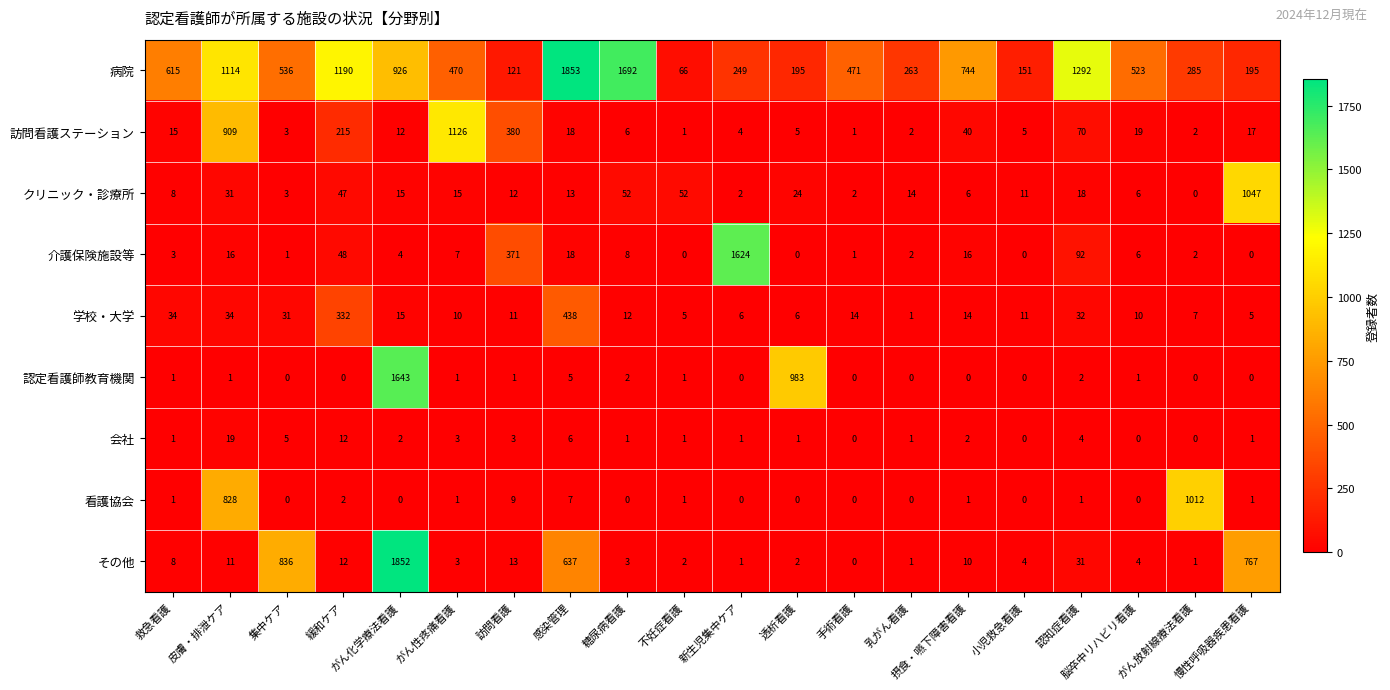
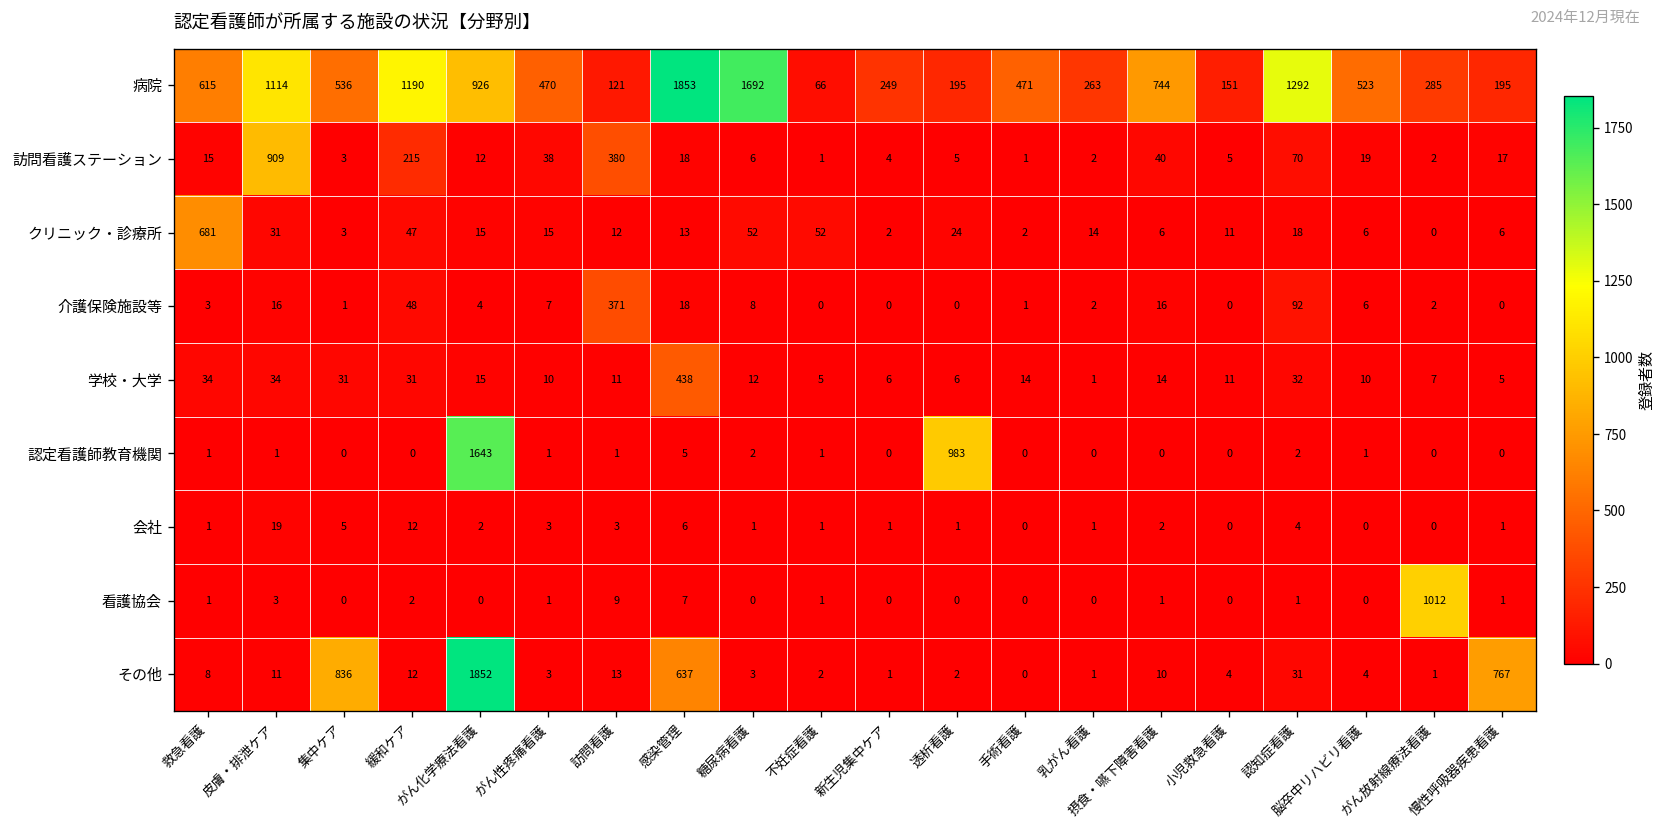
訪問看護ステーション, がん性疼痛看護: 1126 -> 38
クリニック・診療所, 救急看護: 8 -> 681
クリニック・診療所, 慢性呼吸器疾患看護: 1047 -> 6
介護保険施設等, 新生児集中ケア: 1624 -> 0
学校・大学, 緩和ケア: 332 -> 31
看護協会, 皮膚・排泄ケア: 828 -> 3
